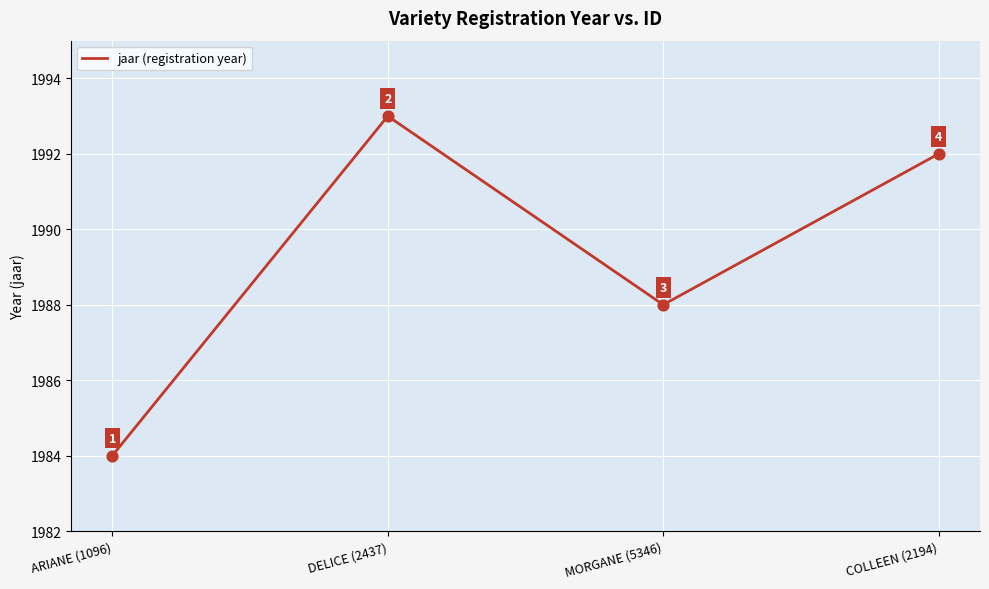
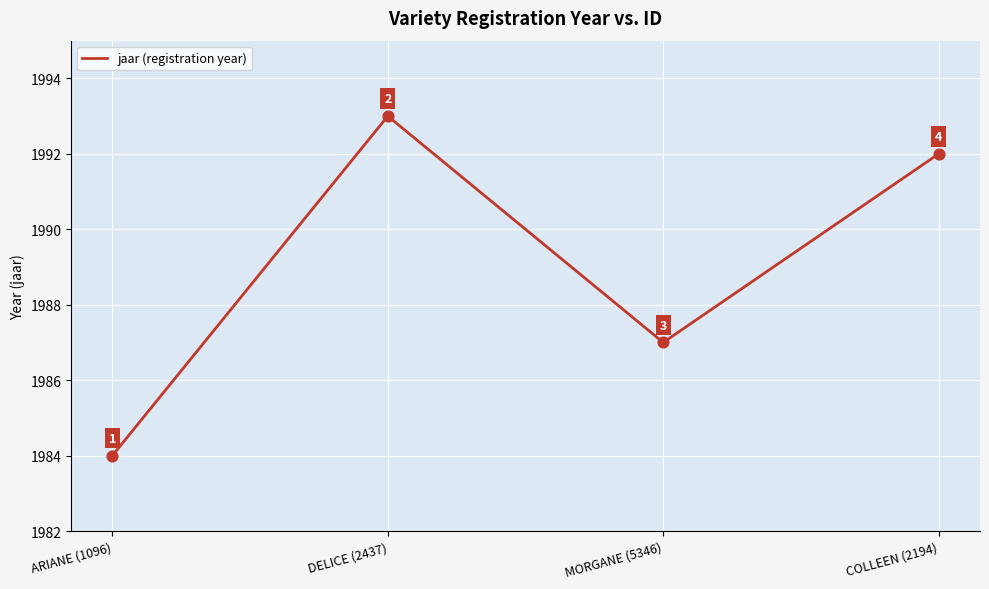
MORGANE (5346): 1988 -> 1987
